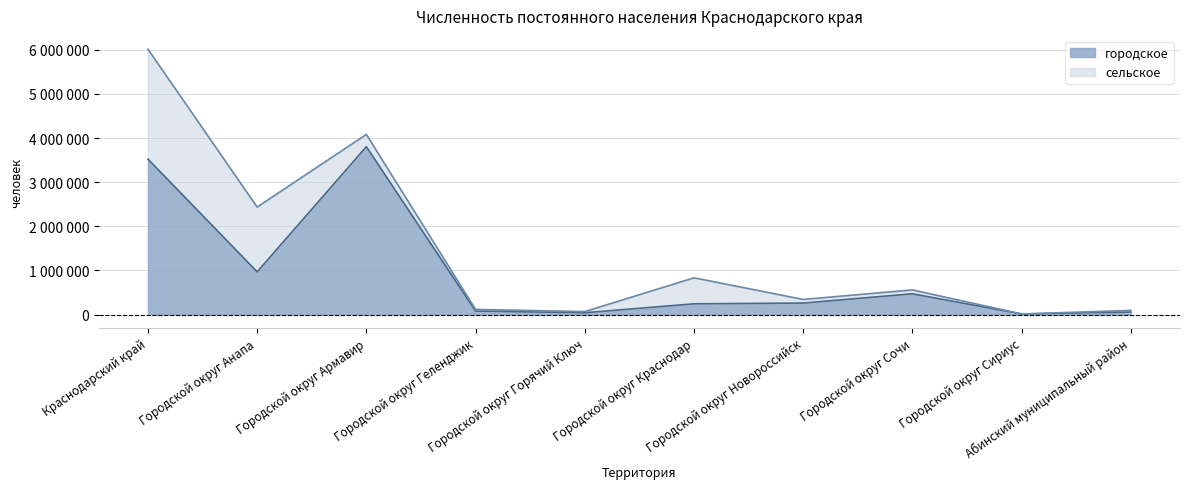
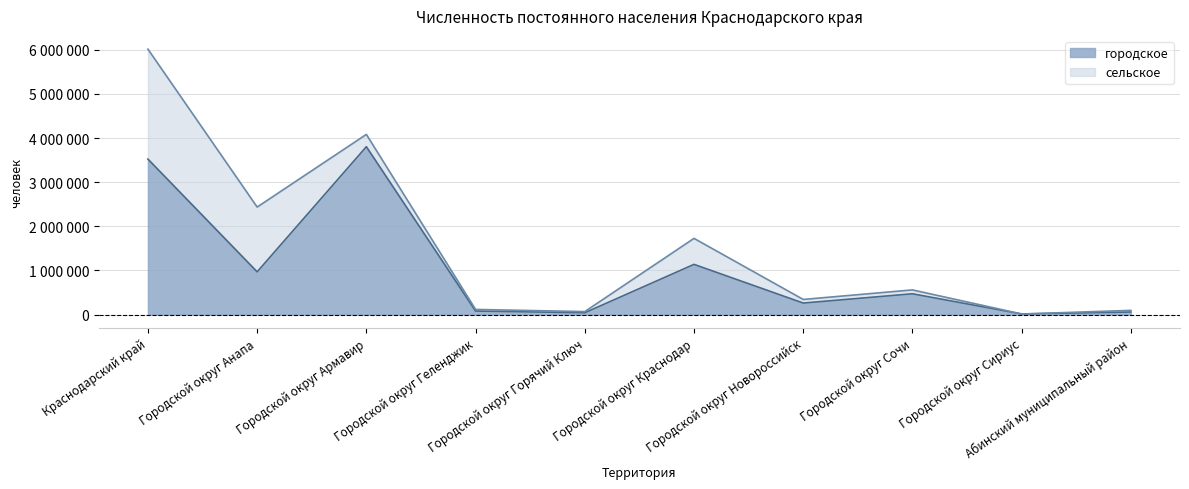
городское, Городской округ Краснодар: 200000 -> 1100000
